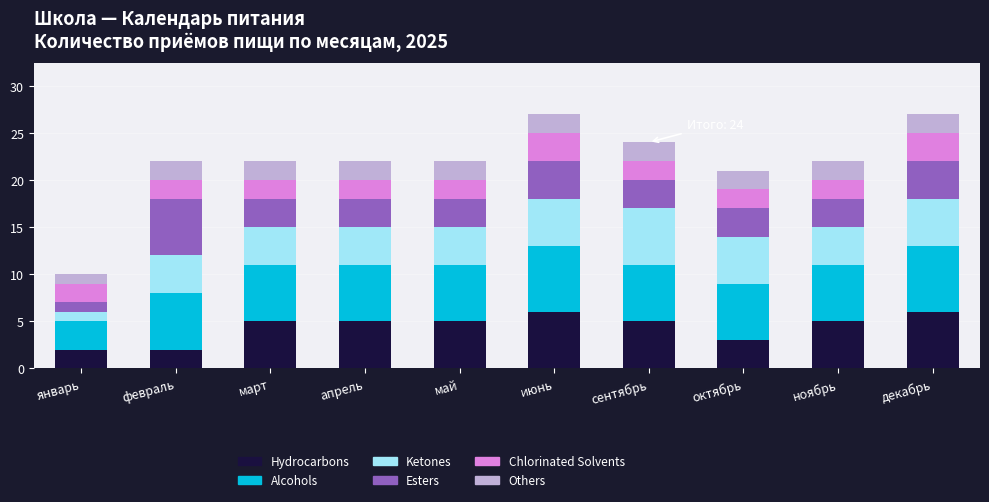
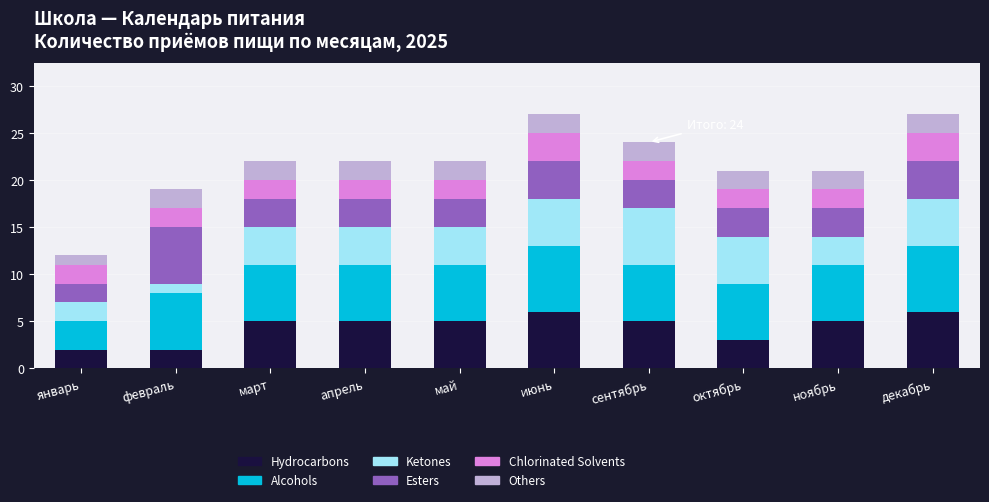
Ketones, январь: 1 -> 2
Esters, январь: 1 -> 2
Ketones, февраль: 4 -> 1
Ketones, ноябрь: 4 -> 3
